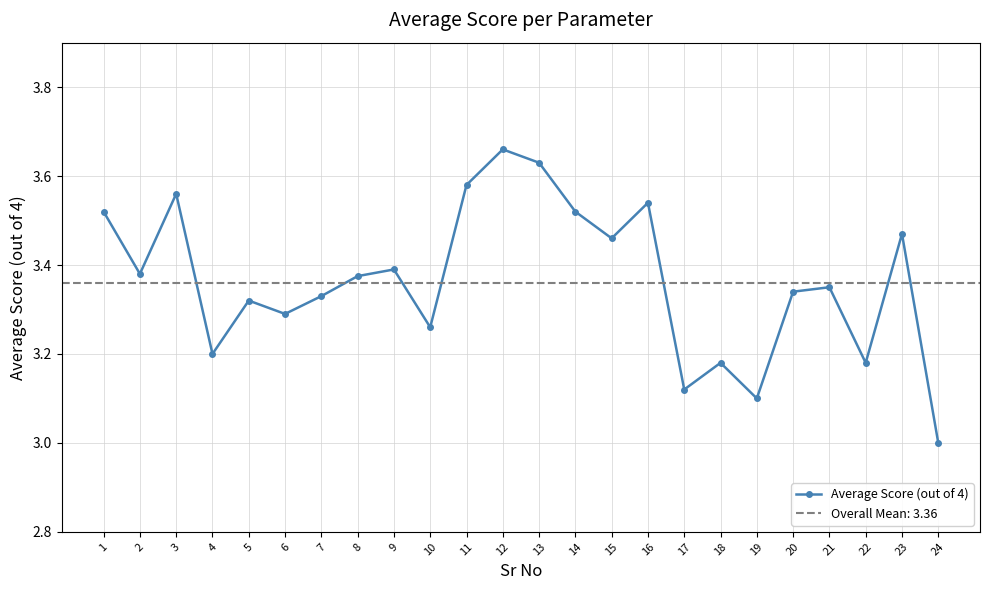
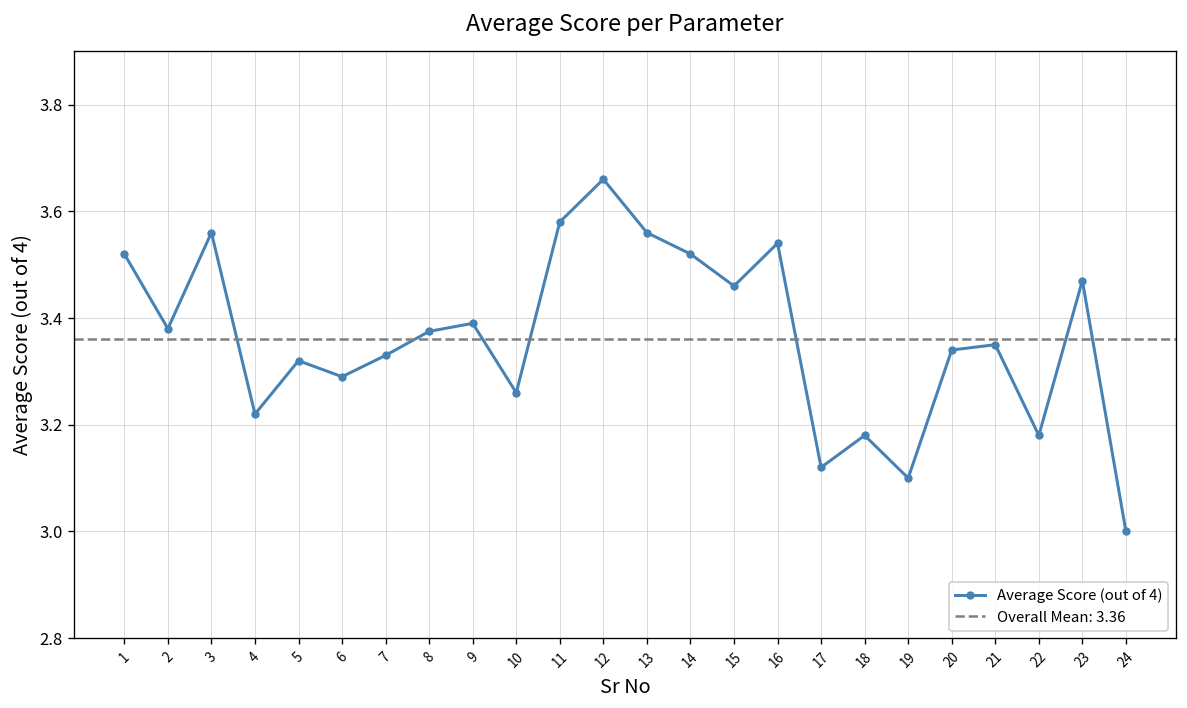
4: 3.20 -> 3.22
13: 3.63 -> 3.56
